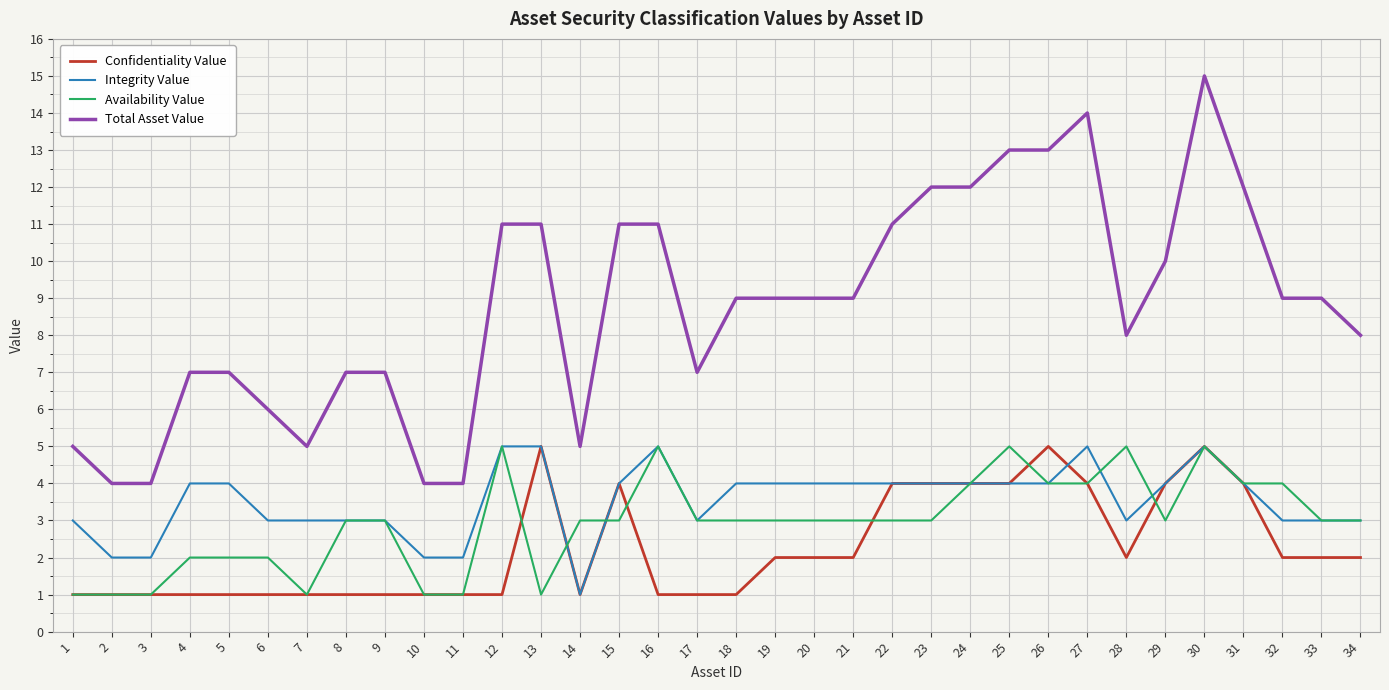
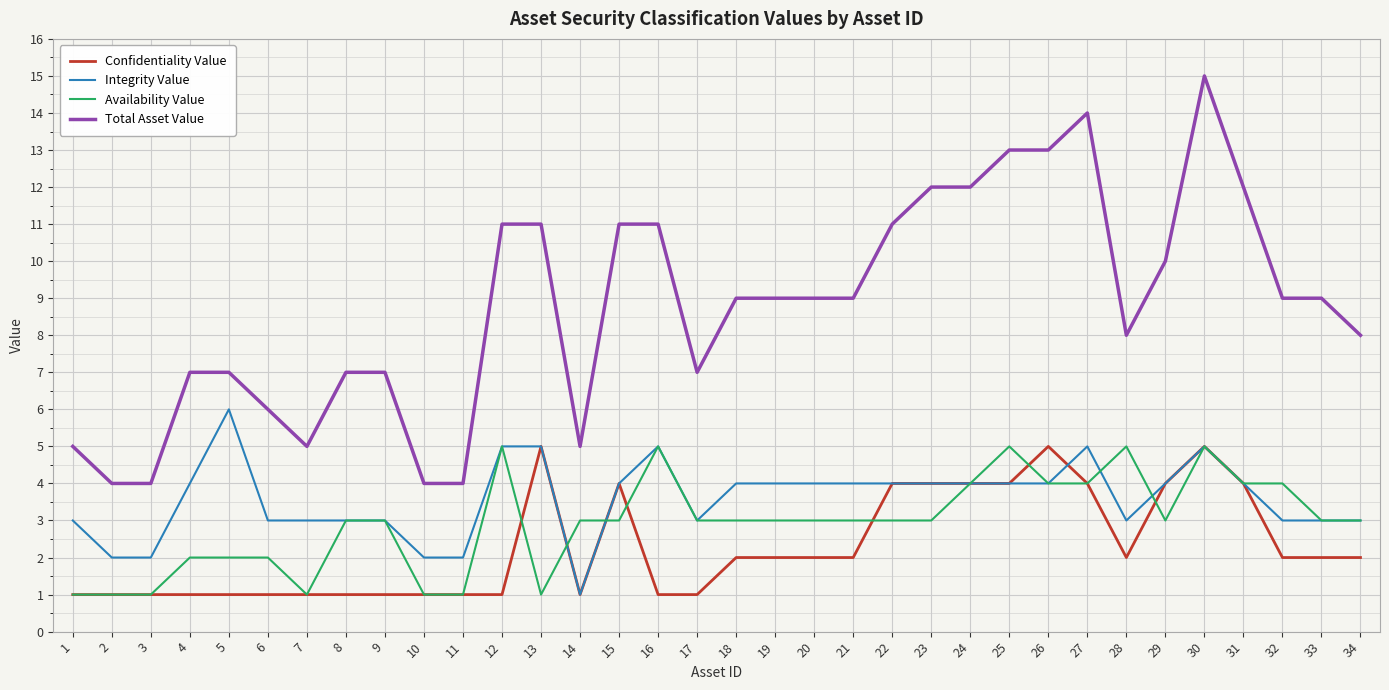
Integrity Value, 5: 4 -> 6
Confidentiality Value, 18: 1 -> 2
